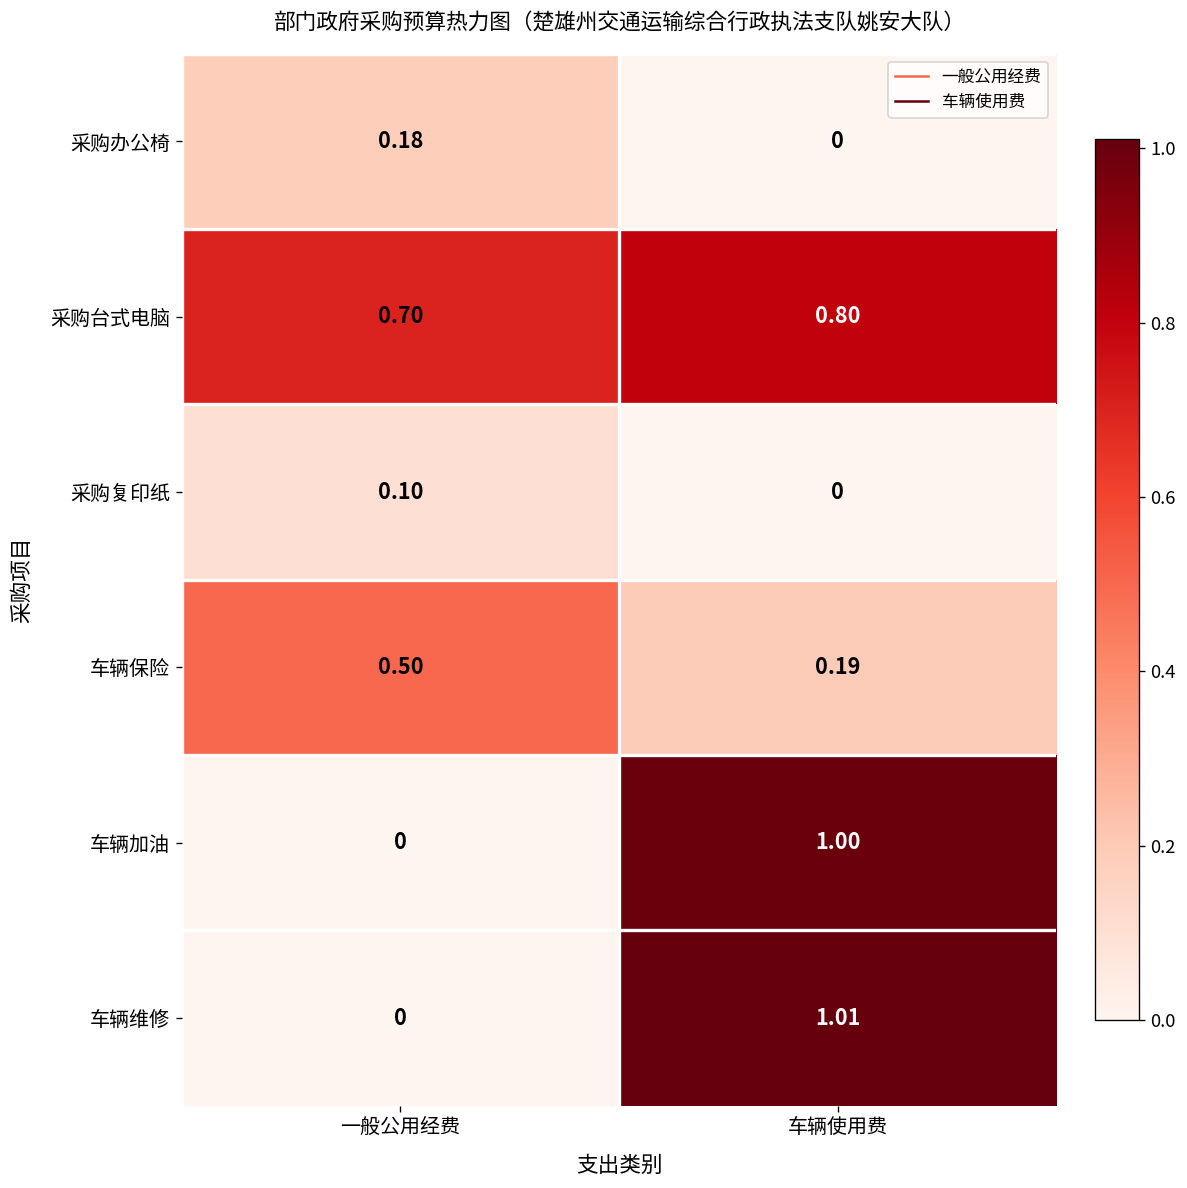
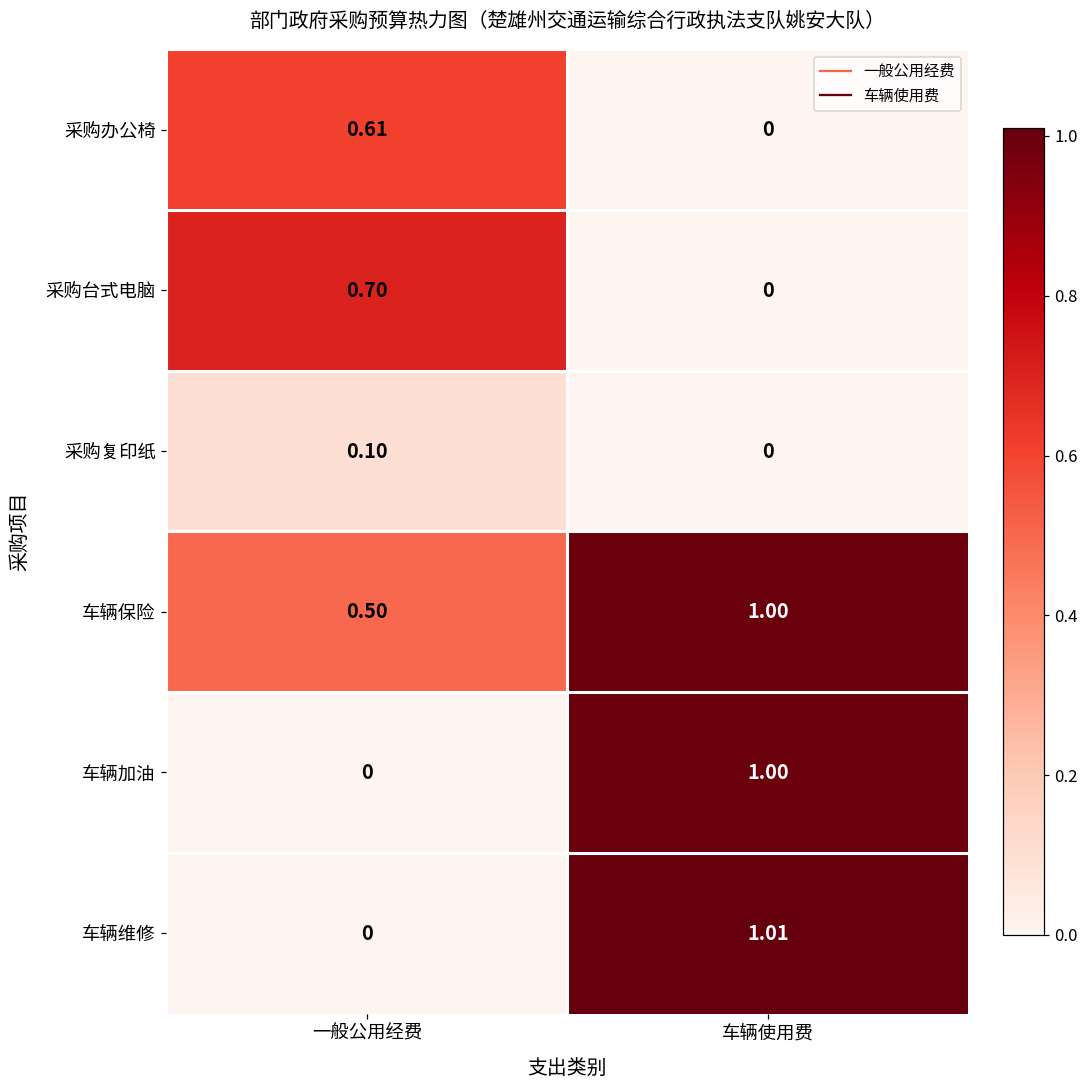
采购办公椅, 一般公用经费: 0.18 -> 0.61
采购台式电脑, 车辆使用费: 0.80 -> 0
车辆保险, 车辆使用费: 0.19 -> 1.00
